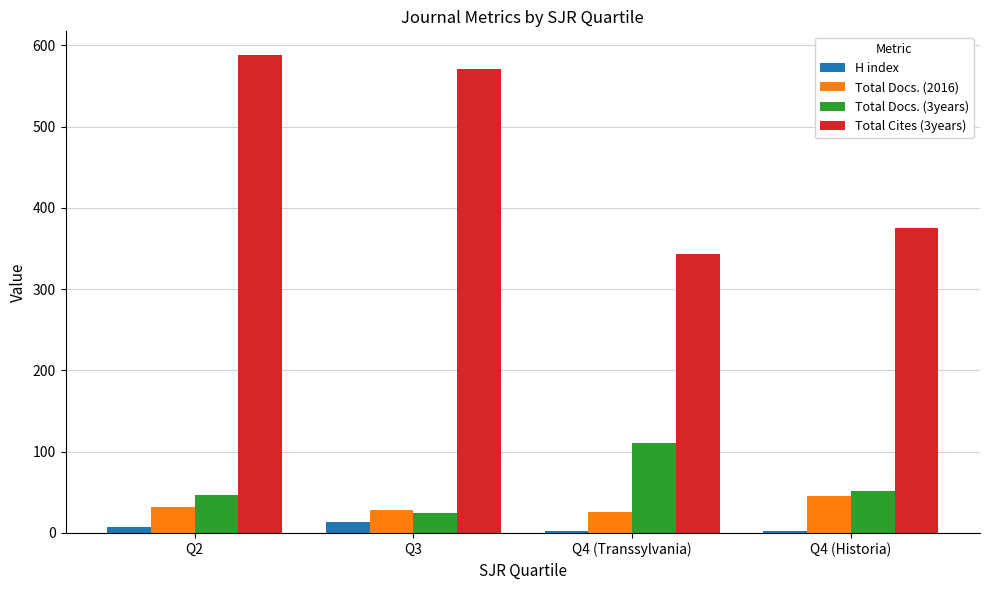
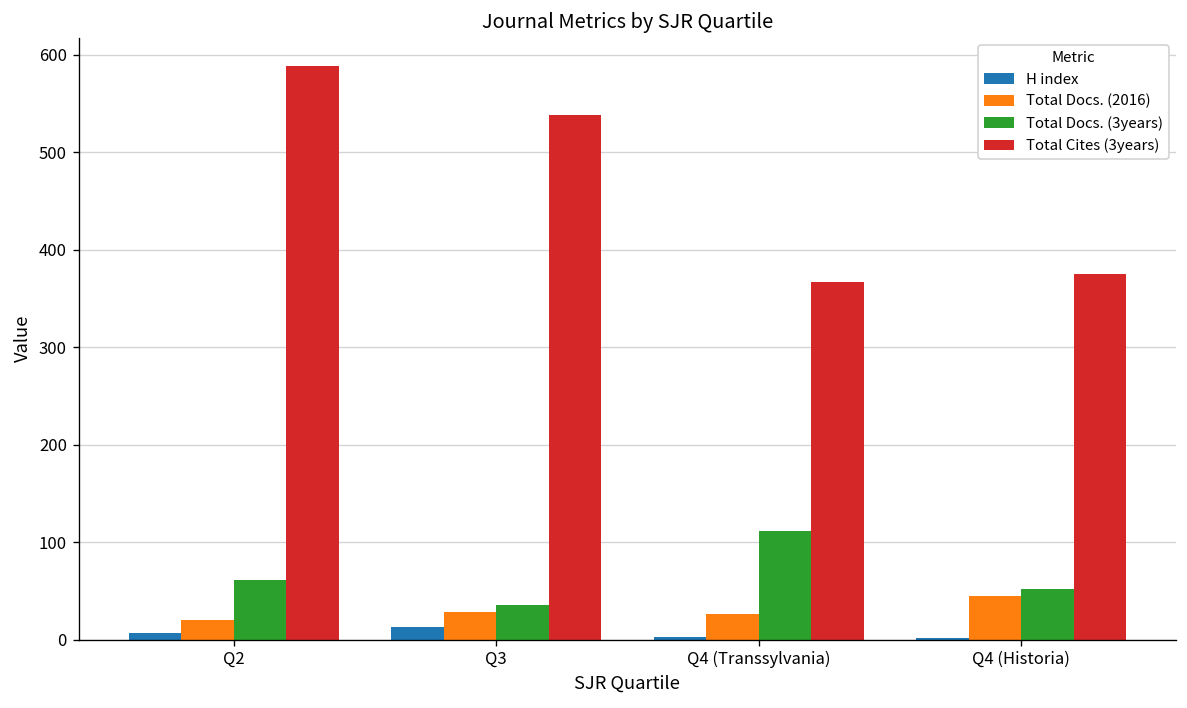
Total Docs. (2016), Q2: 30 -> 20
Total Docs. (3years), Q2: 50 -> 60
Total Docs. (3years), Q3: 20 -> 40
Total Cites (3years), Q3: 570 -> 540
Total Cites (3years), Q4 (Transsylvania): 340 -> 370
